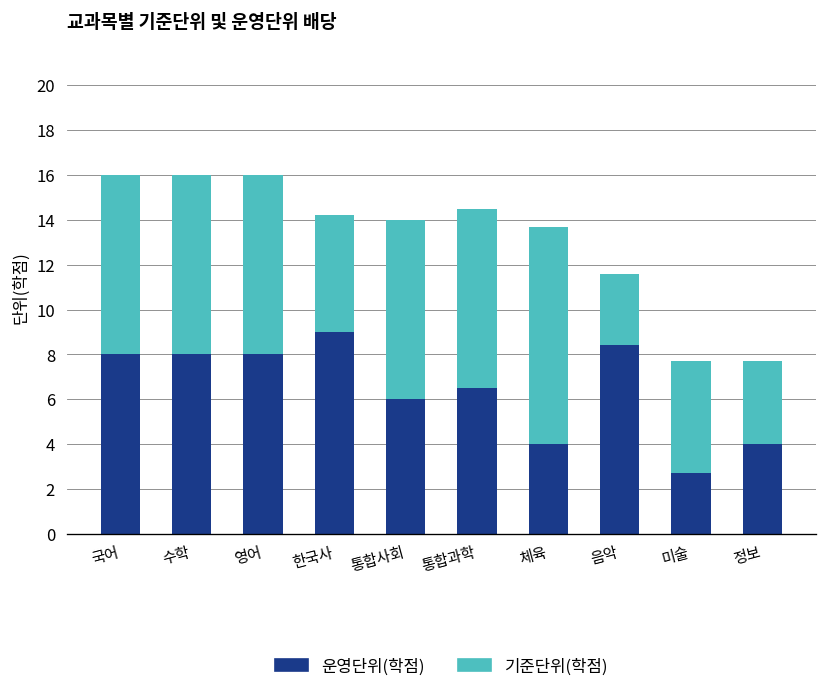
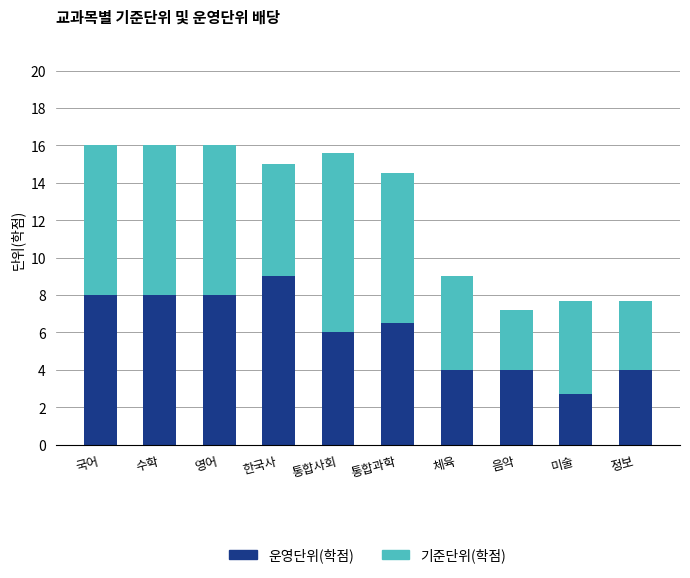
기준단위(학점), 한국사: 5.2 -> 6.0
기준단위(학점), 통합사회: 8.0 -> 9.6
기준단위(학점), 체육: 9.7 -> 5.0
운영단위(학점), 음악: 8.4 -> 4.0
